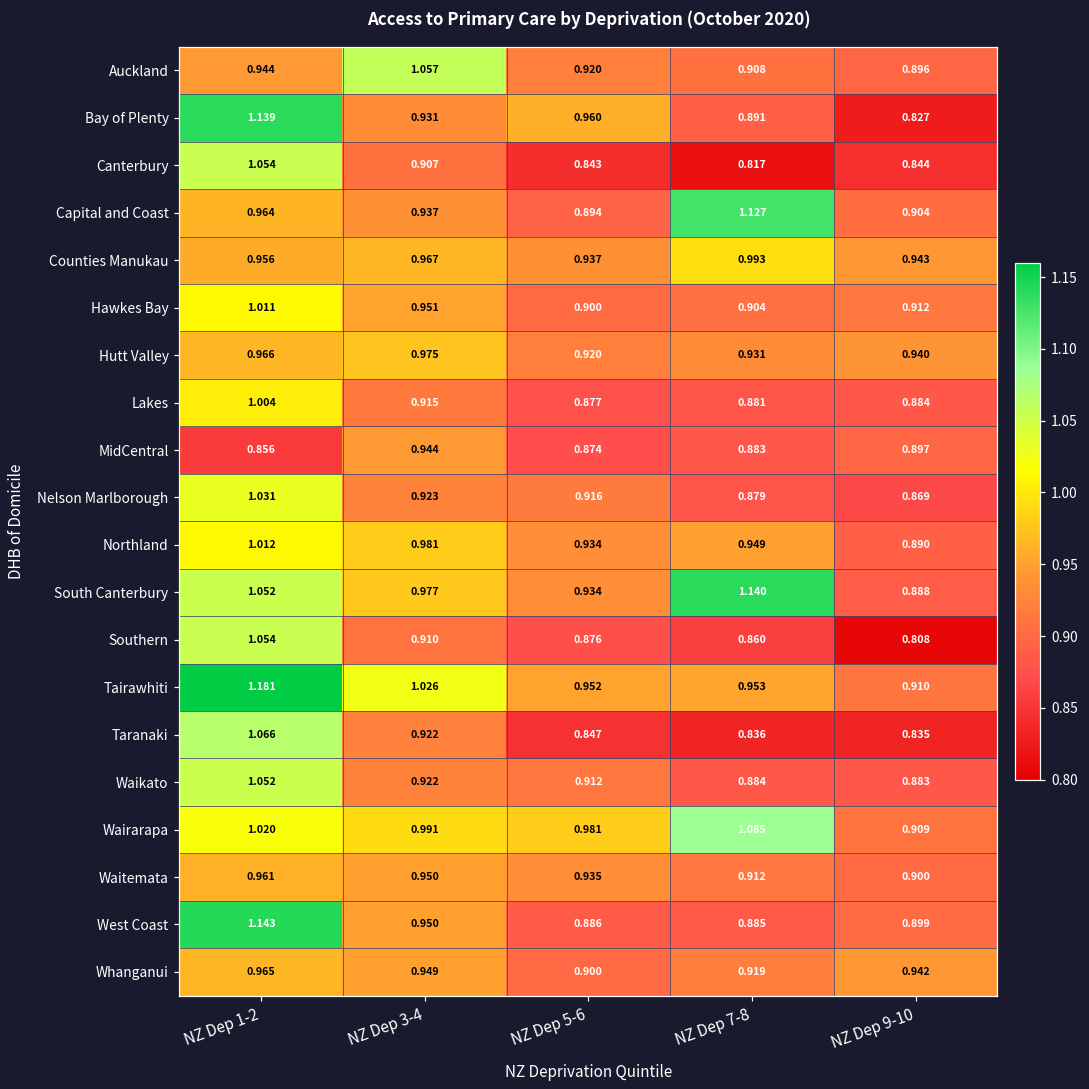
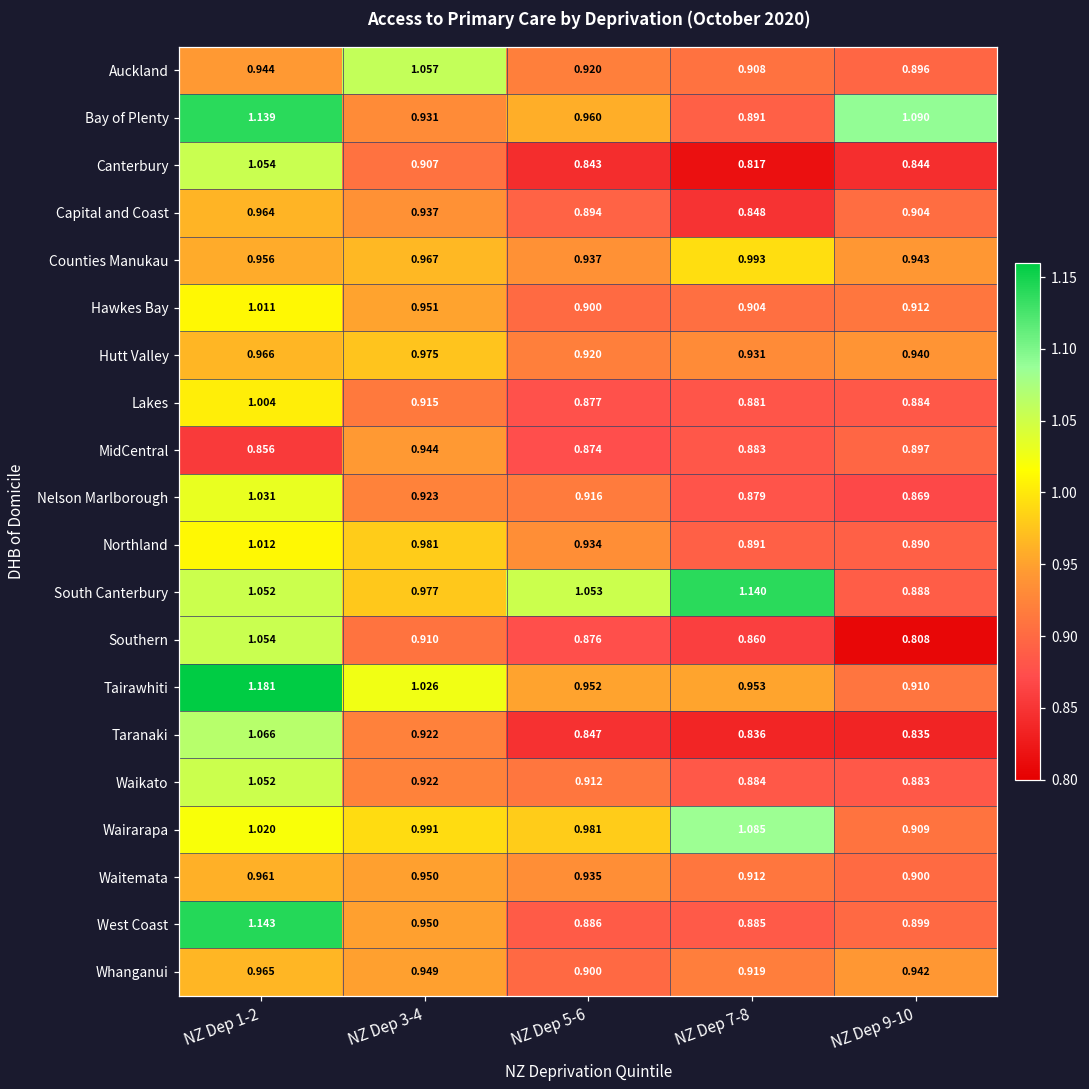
Bay of Plenty, NZ Dep 9-10: 0.827 -> 1.090
Capital and Coast, NZ Dep 7-8: 1.127 -> 0.848
Northland, NZ Dep 7-8: 0.949 -> 0.891
South Canterbury, NZ Dep 5-6: 0.934 -> 1.053
